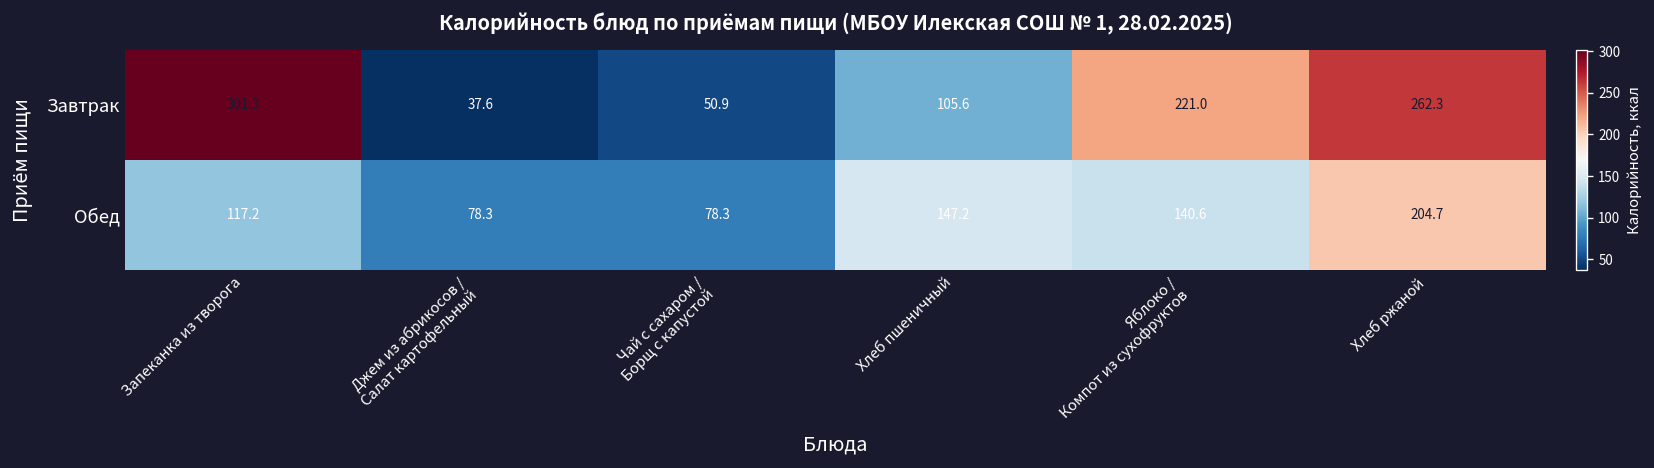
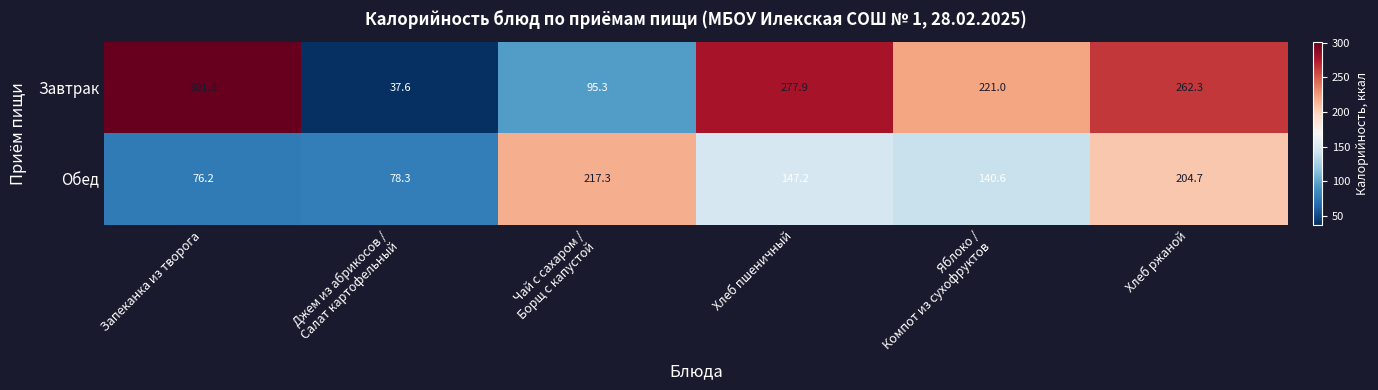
Завтрак, Чай с сахаром / Борщ с капустой: 50.9 -> 95.3
Завтрак, Хлеб пшеничный: 105.6 -> 277.9
Обед, Запеканка из творога: 117.2 -> 76.2
Обед, Чай с сахаром / Борщ с капустой: 78.3 -> 217.3
